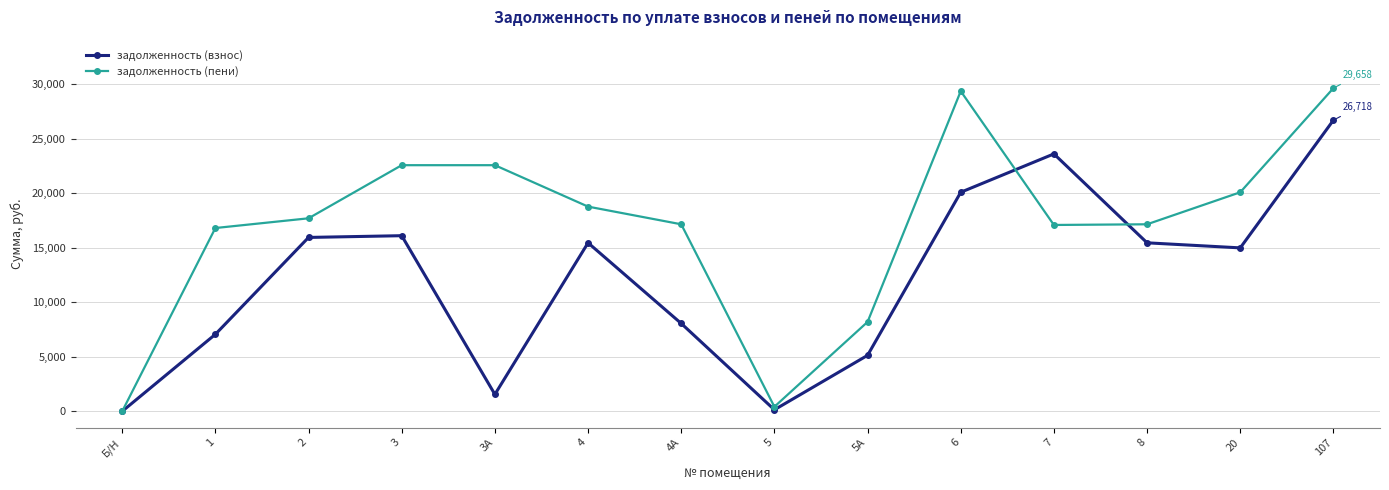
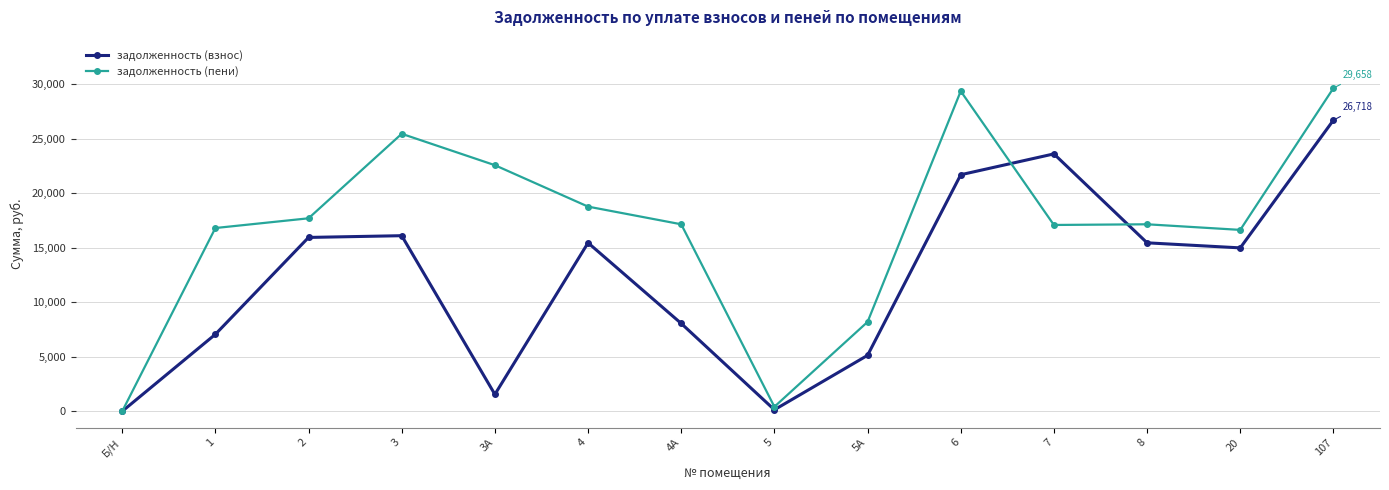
задолженность (пени), 3: 22,600 -> 25,500
задолженность (взнос), 6: 20,100 -> 21,700
задолженность (пени), 20: 20,100 -> 16,600
